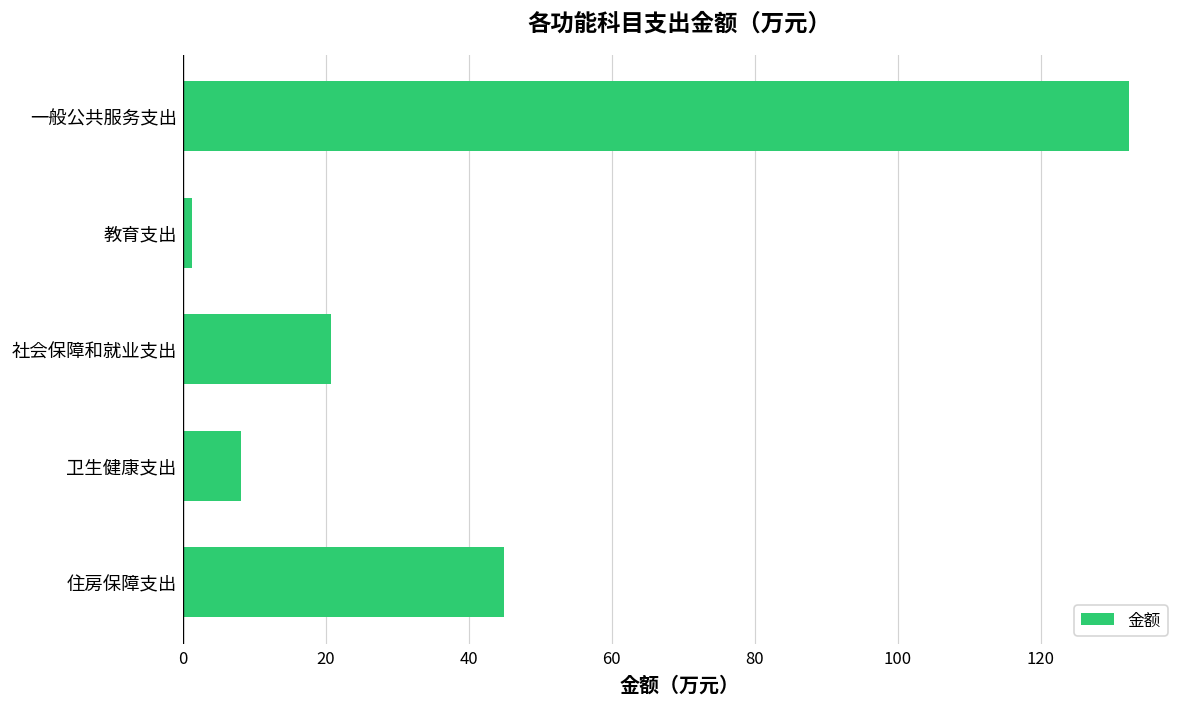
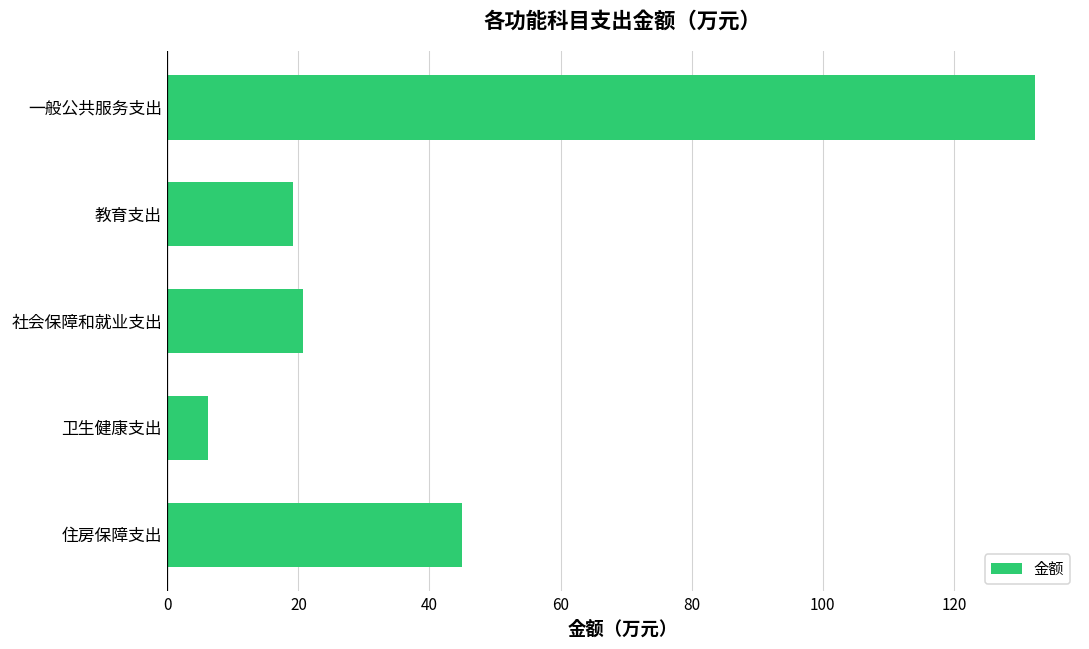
教育支出: 1 -> 19
卫生健康支出: 8 -> 6
